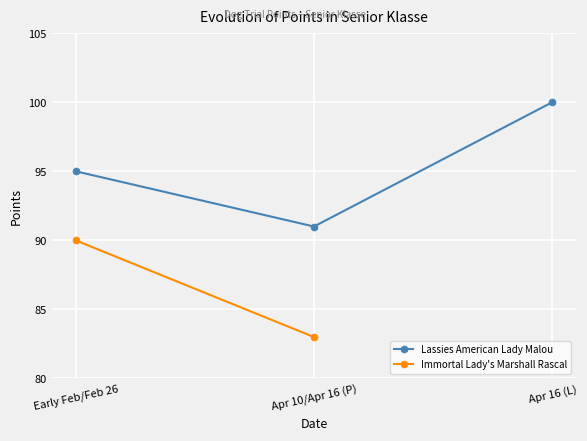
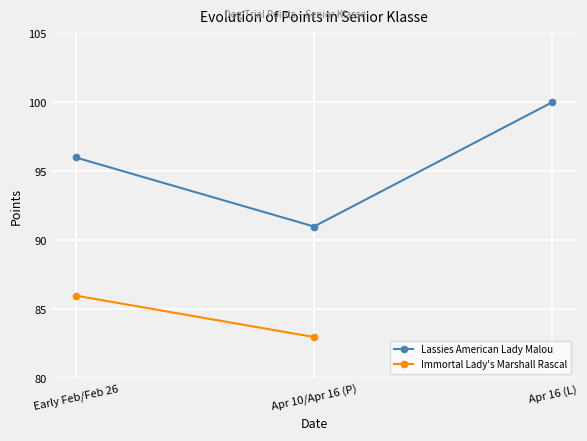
Lassies American Lady Malou, Early Feb/Feb 26: 95 -> 96
Immortal Lady's Marshall Rascal, Early Feb/Feb 26: 90 -> 86
